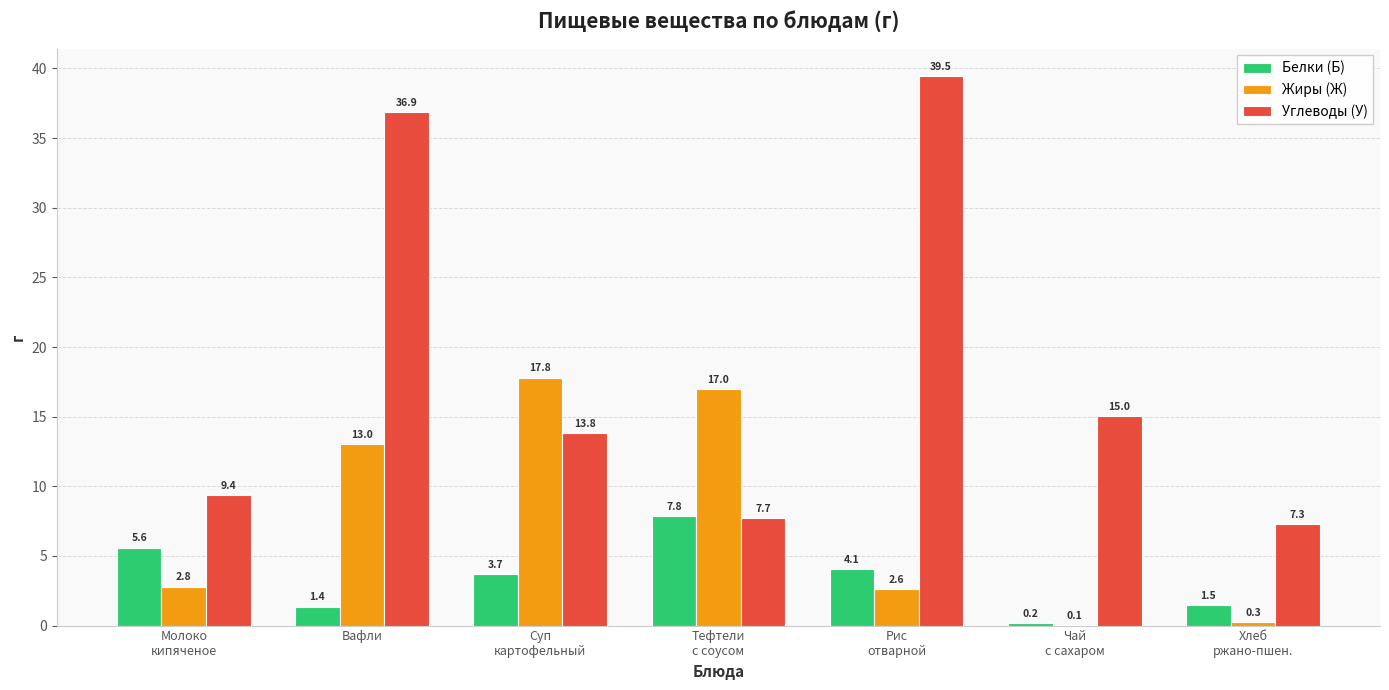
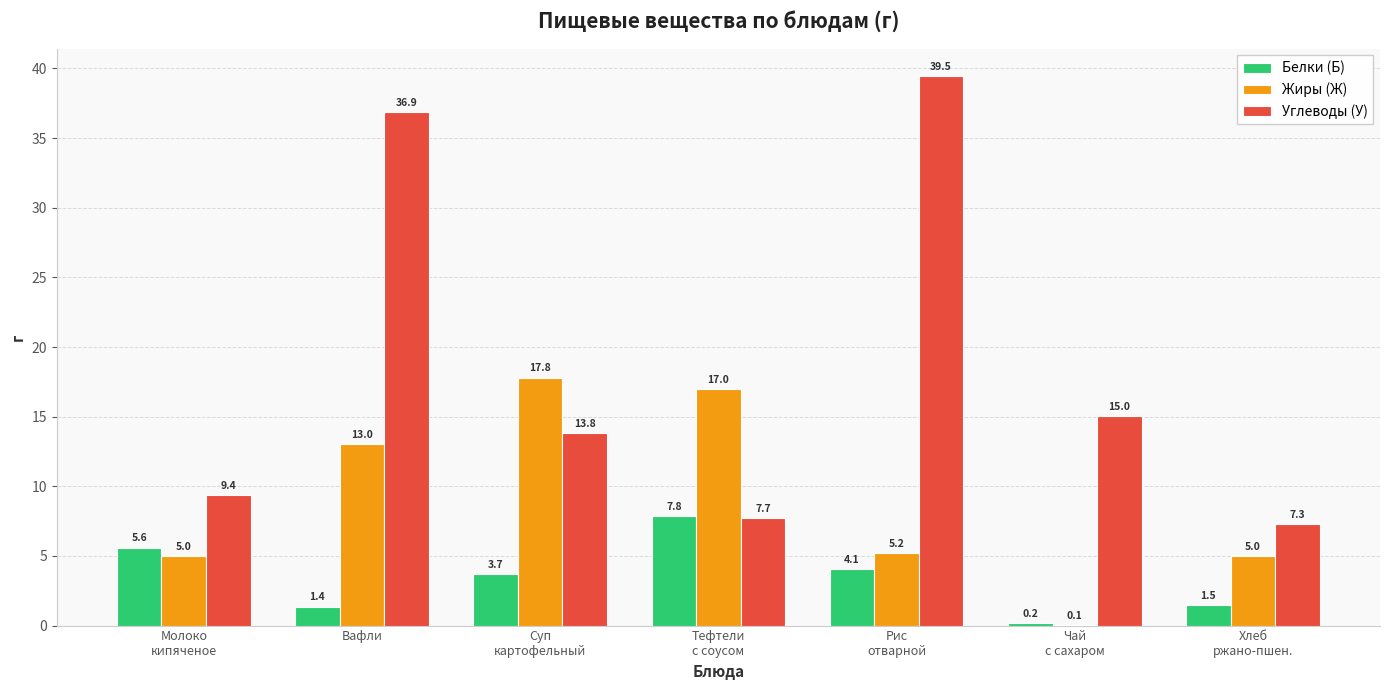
Жиры (Ж), Молоко кипяченое: 2.8 -> 5.0
Жиры (Ж), Рис отварной: 2.6 -> 5.2
Жиры (Ж), Хлеб ржано-пшен.: 0.3 -> 5.0
